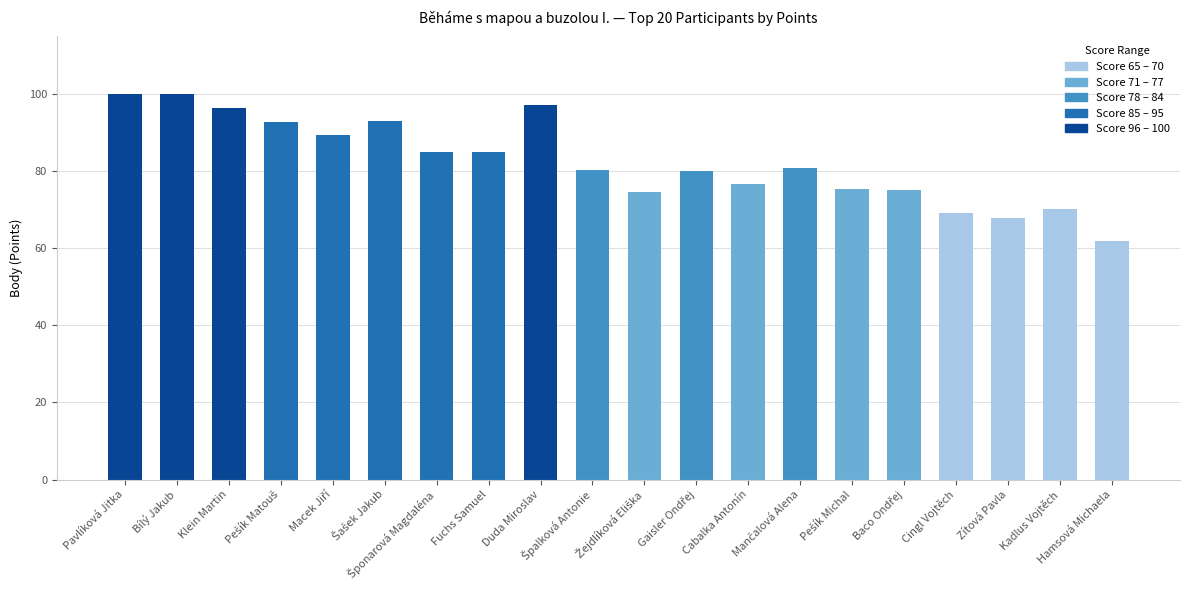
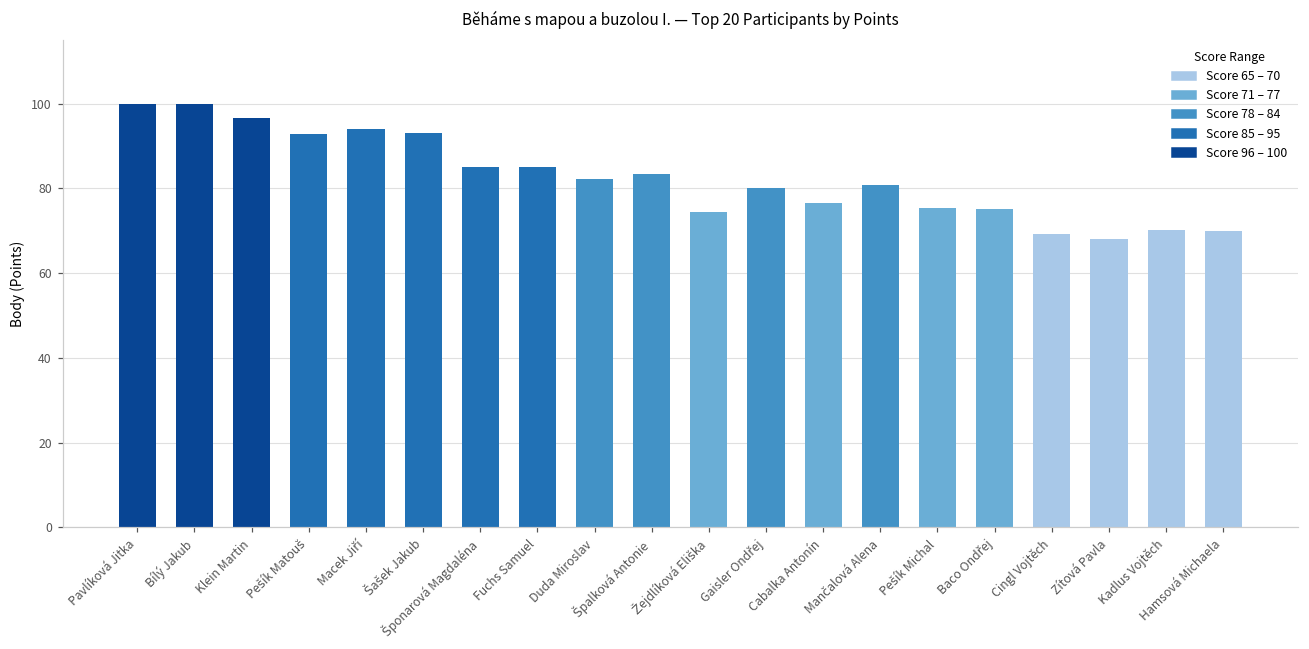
Macek Jiří: 89 -> 94
Duda Miroslav: 97 -> 82
Špalková Antonie: 80 -> 83
Hamsová Michaela: 62 -> 70
